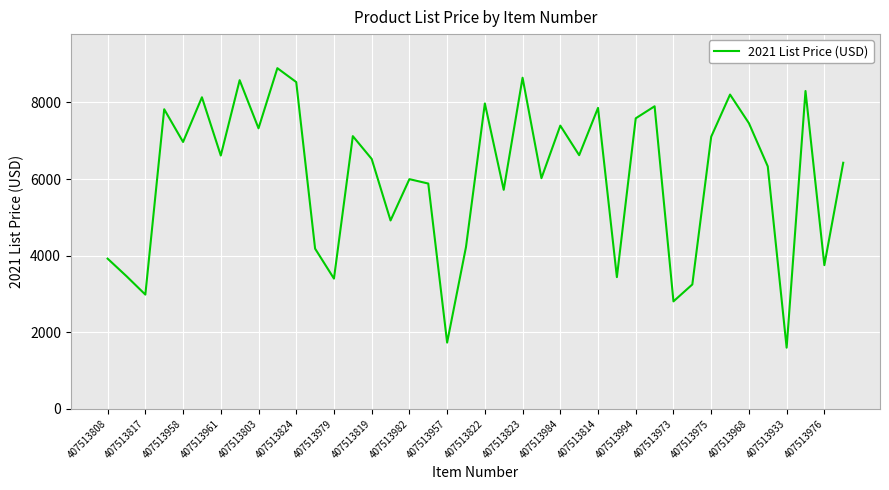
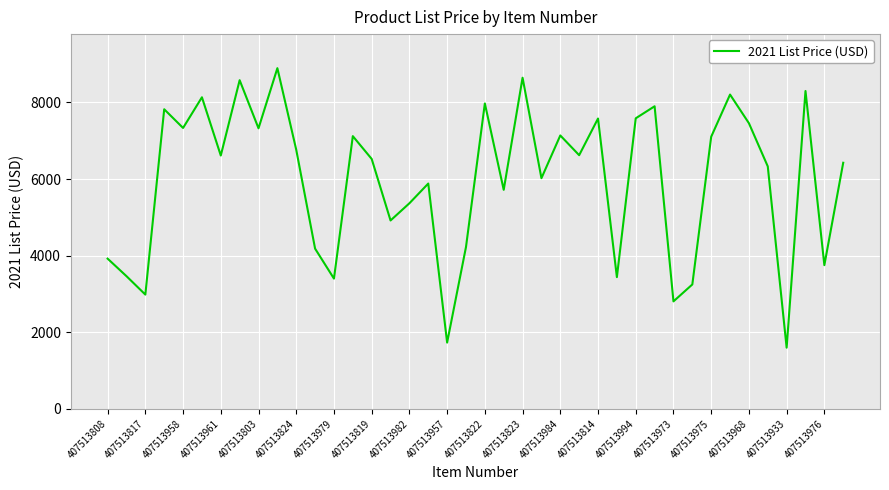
407513958: 7000 -> 7300
407513824: 8500 -> 6800
407513982: 6000 -> 5400
407513984: 7400 -> 7100
407513814: 7900 -> 7600
